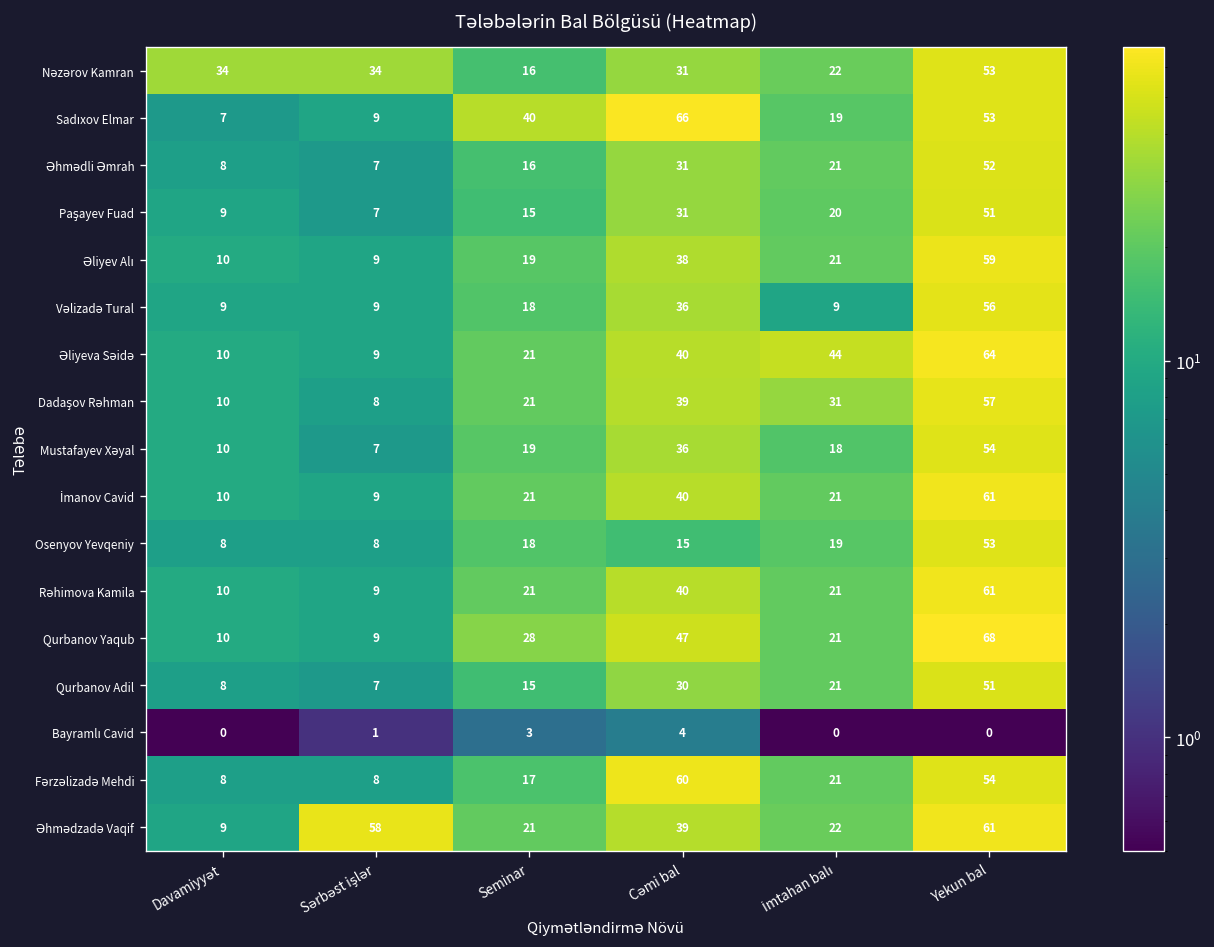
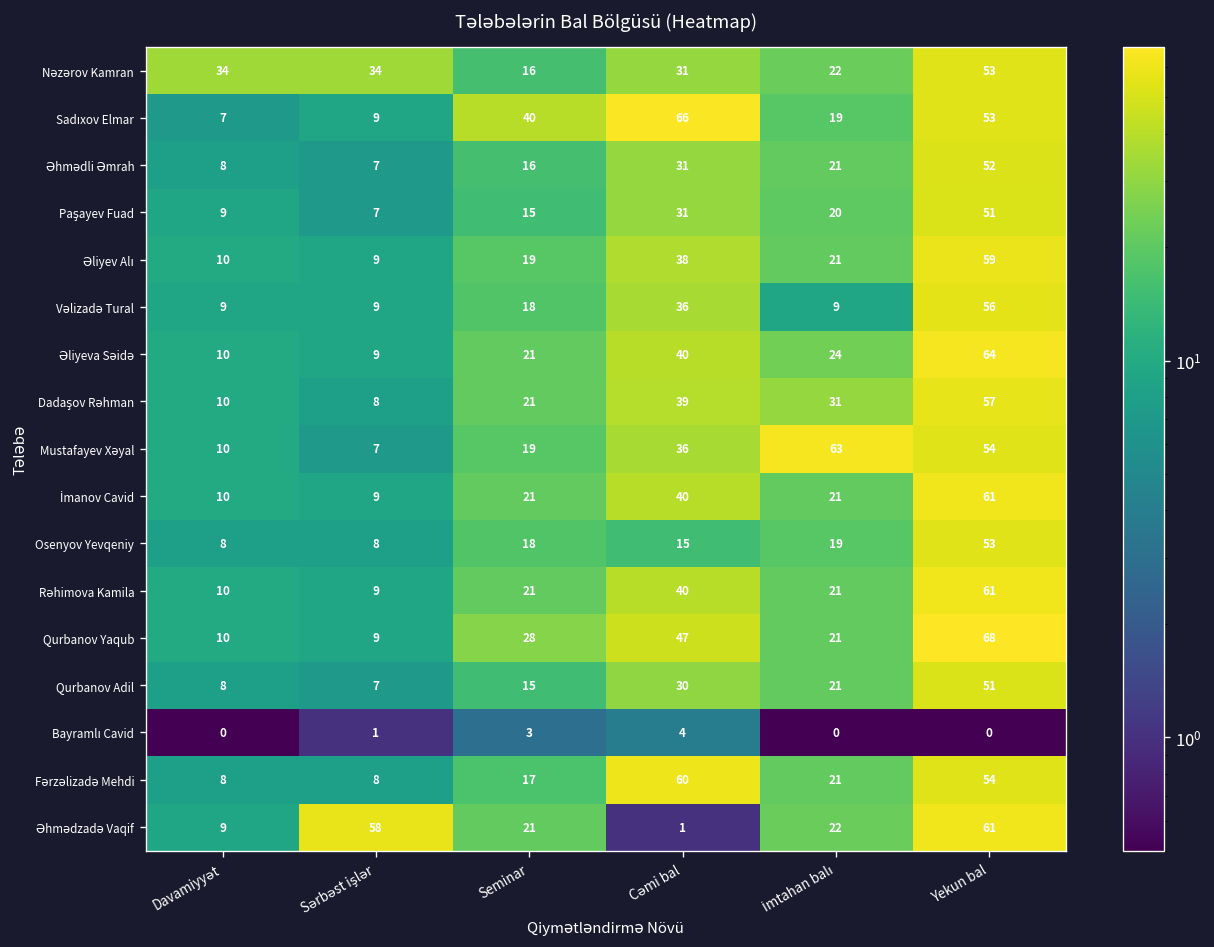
Əliyeva Səidə, İmtahan balı: 44 -> 24
Mustafayev Xəyal, İmtahan balı: 18 -> 63
Əhmədzadə Vaqif, Cəmi bal: 39 -> 1
